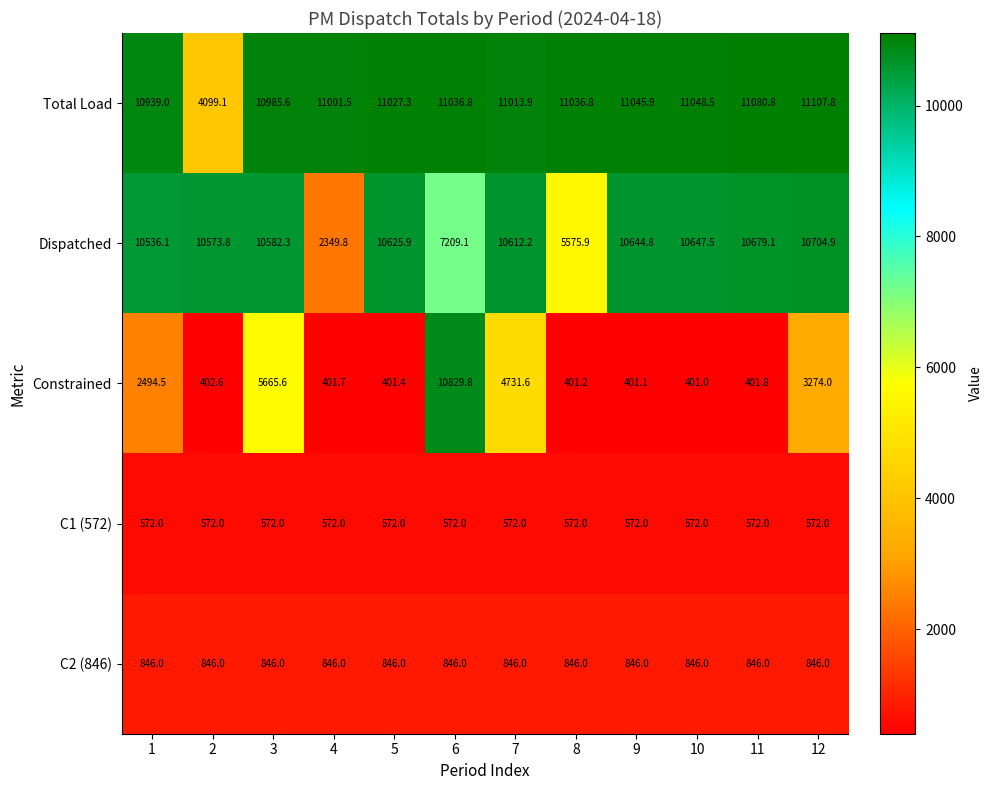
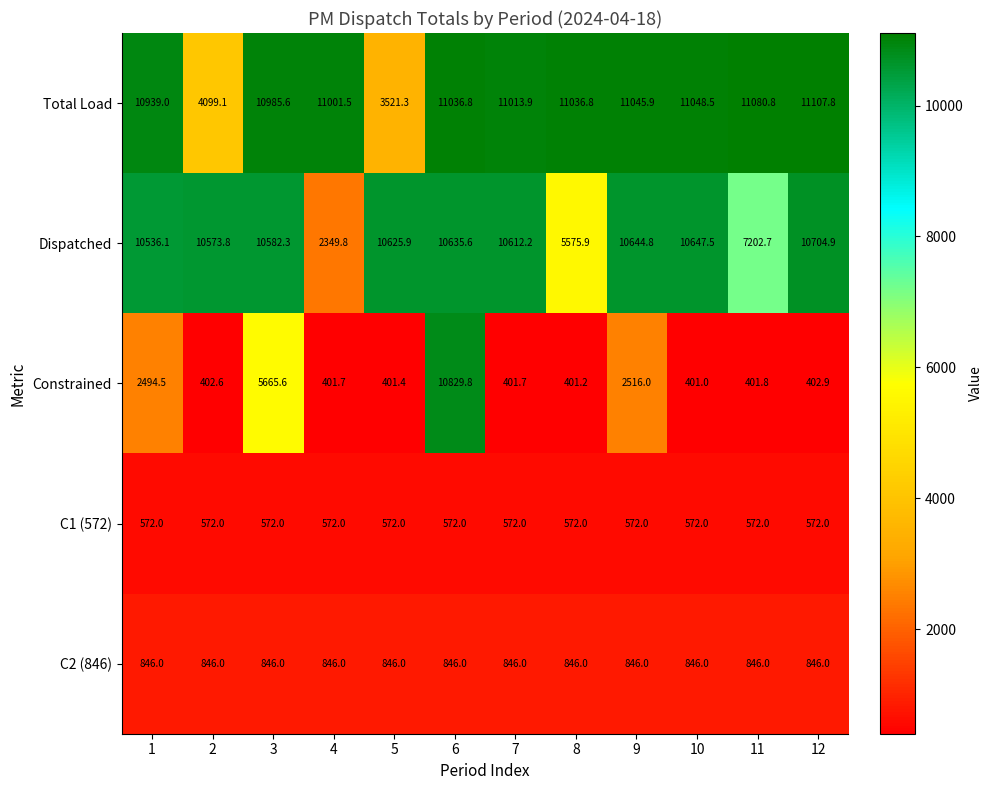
Total Load, 5: 11027.3 -> 3521.3
Dispatched, 6: 7209.1 -> 10635.6
Dispatched, 11: 10679.1 -> 7202.7
Constrained, 7: 4731.6 -> 401.7
Constrained, 9: 401.1 -> 2516.0
Constrained, 12: 3274.0 -> 402.9
